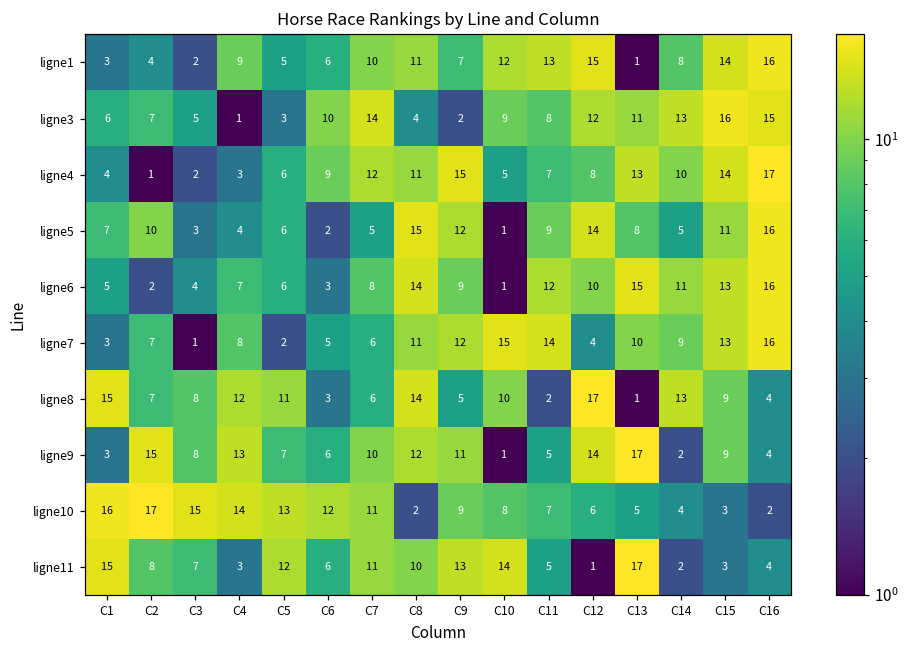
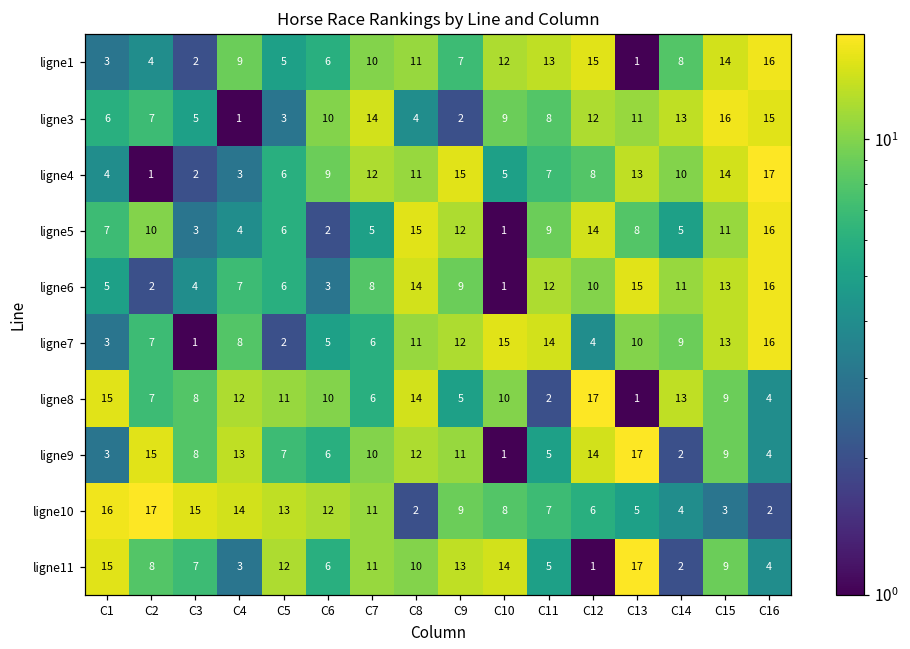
ligne8, C6: 3 -> 10
ligne11, C15: 3 -> 9
